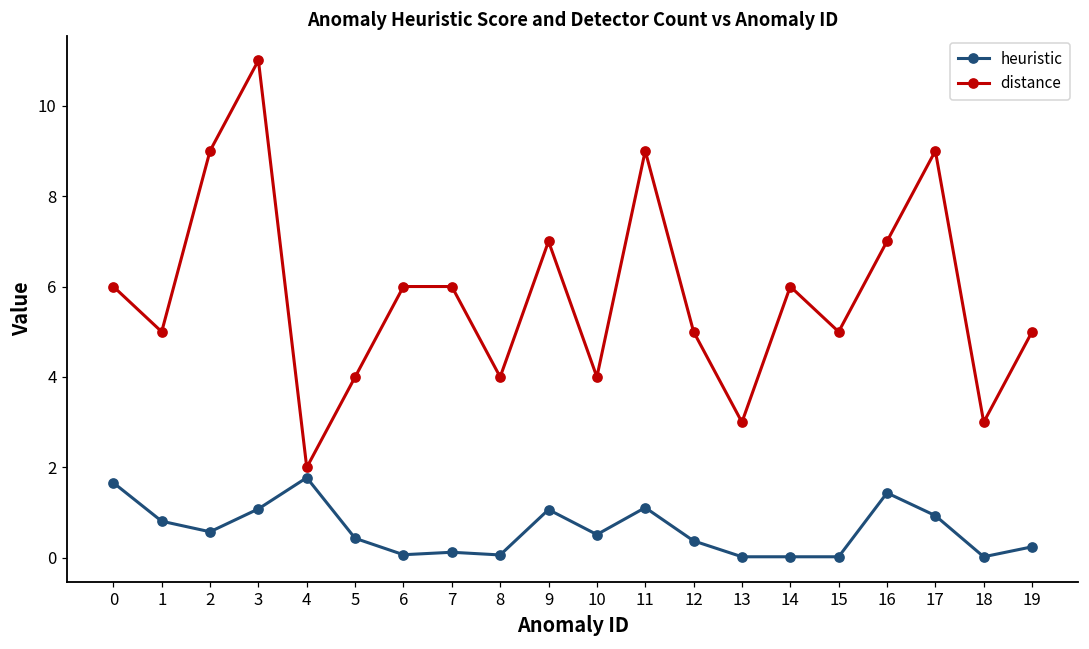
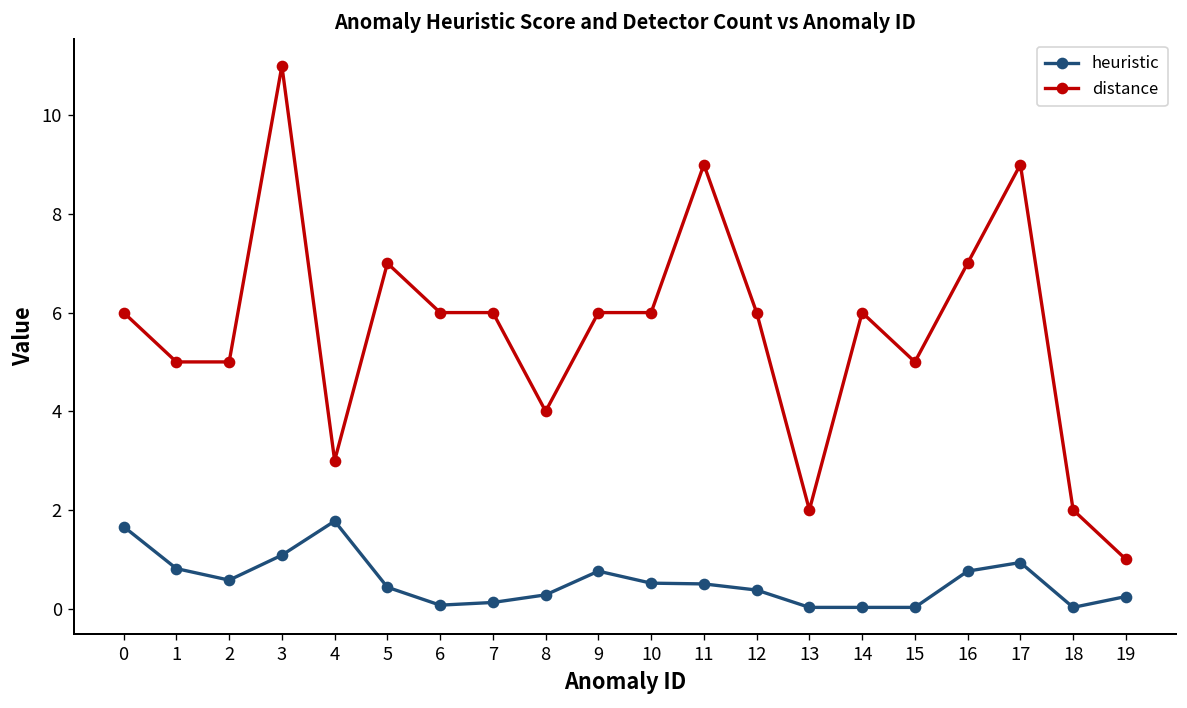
distance, 2: 9 -> 5
distance, 4: 2 -> 3
distance, 5: 4 -> 7
heuristic, 8: 0.1 -> 0.3
heuristic, 9: 1.1 -> 0.8
distance, 9: 7 -> 6
distance, 10: 4 -> 6
heuristic, 11: 1.1 -> 0.5
distance, 12: 5 -> 6
distance, 13: 3 -> 2
heuristic, 16: 1.4 -> 0.8
distance, 18: 3 -> 2
distance, 19: 5 -> 1
